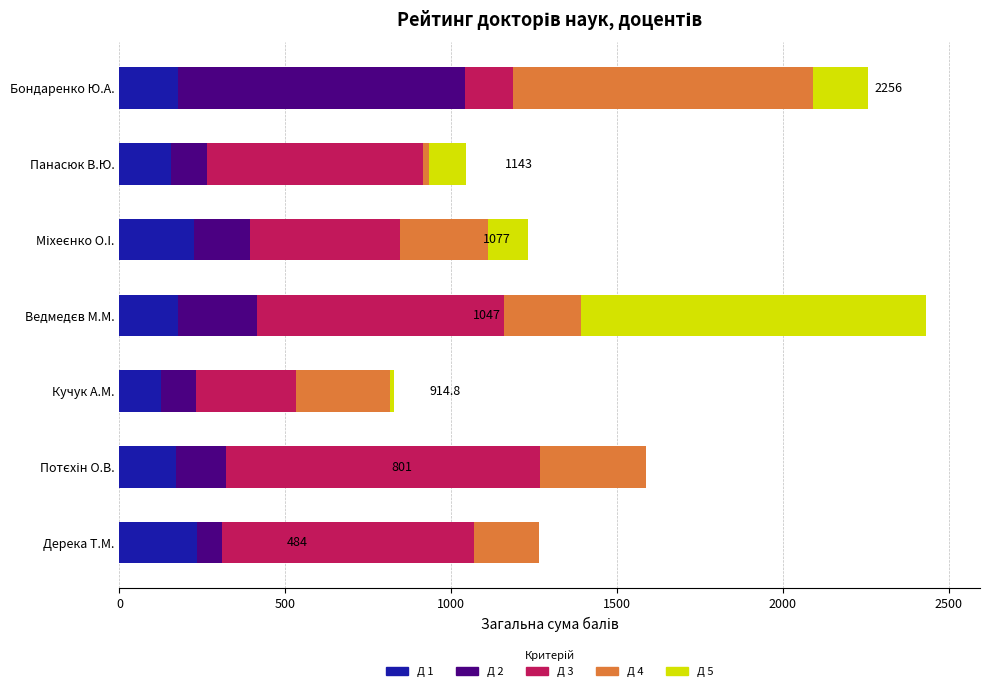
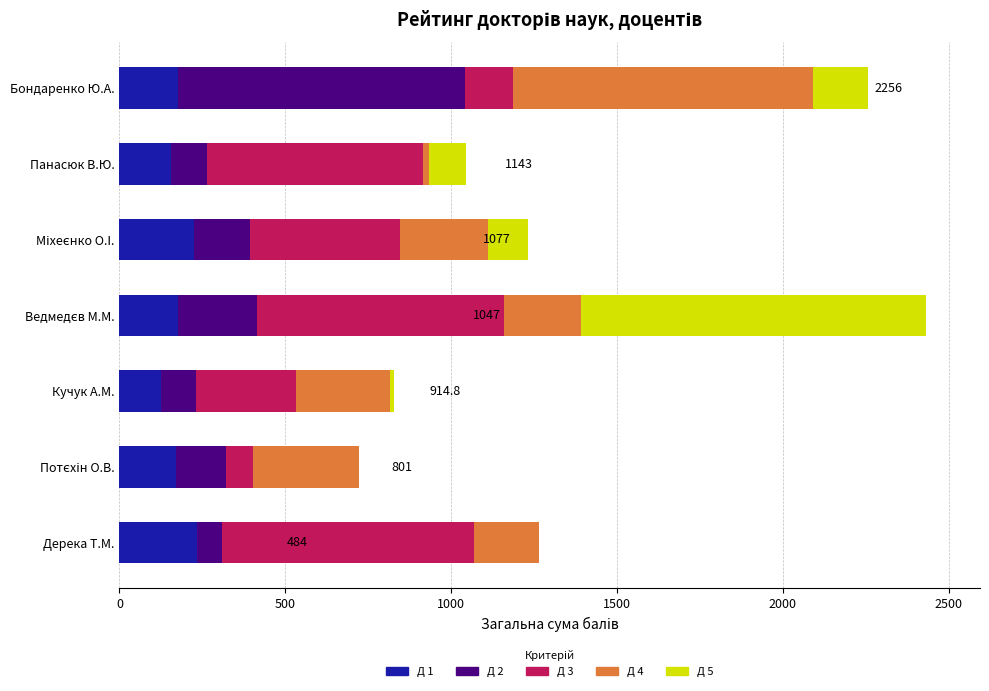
Д 3, Потєхін О.В.: 950 -> 80
